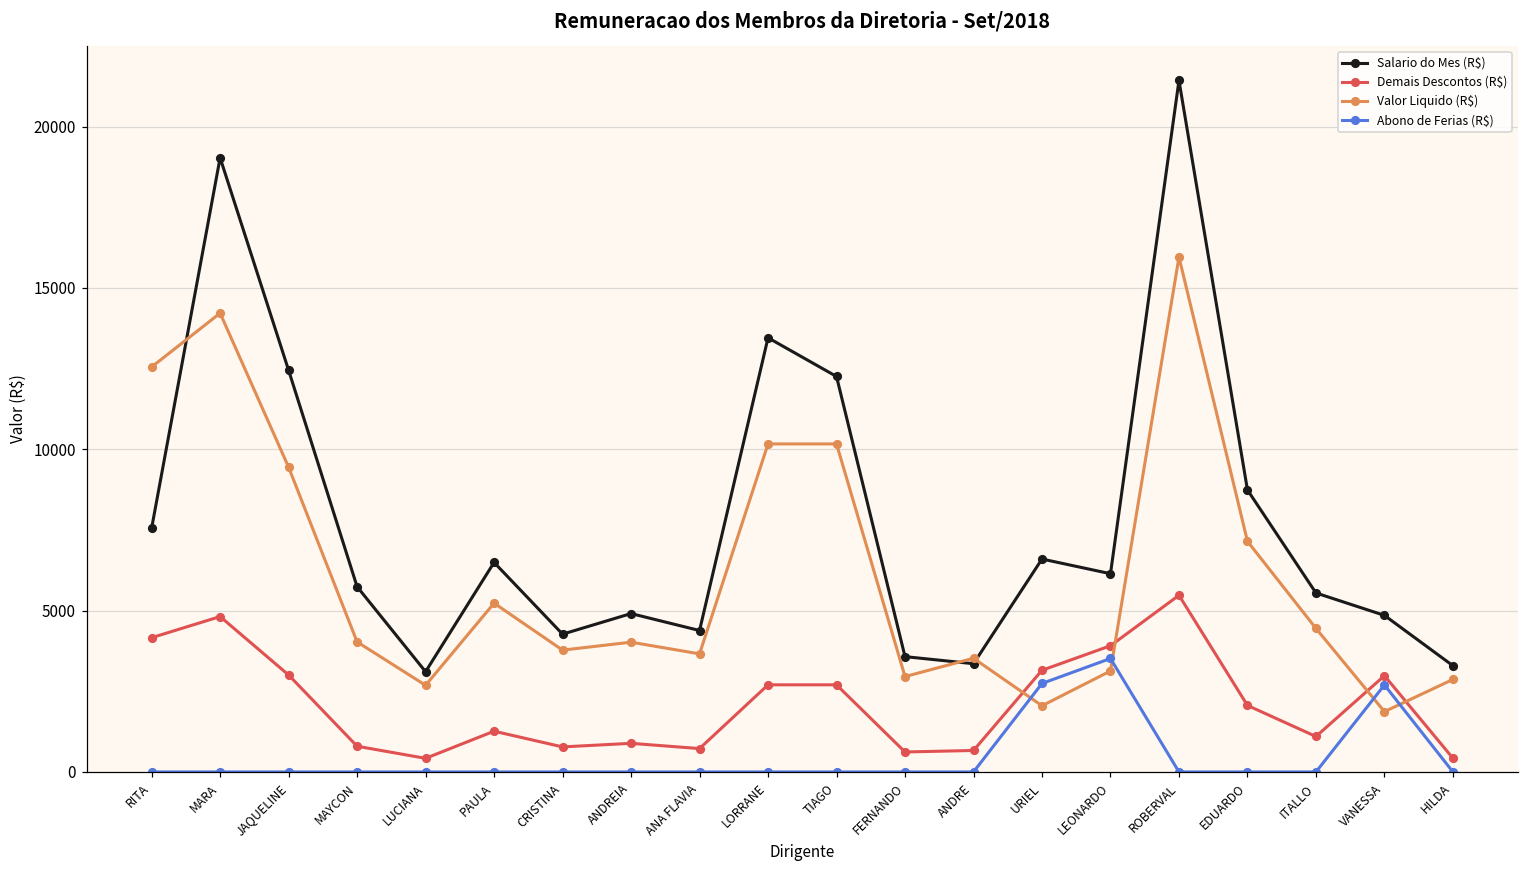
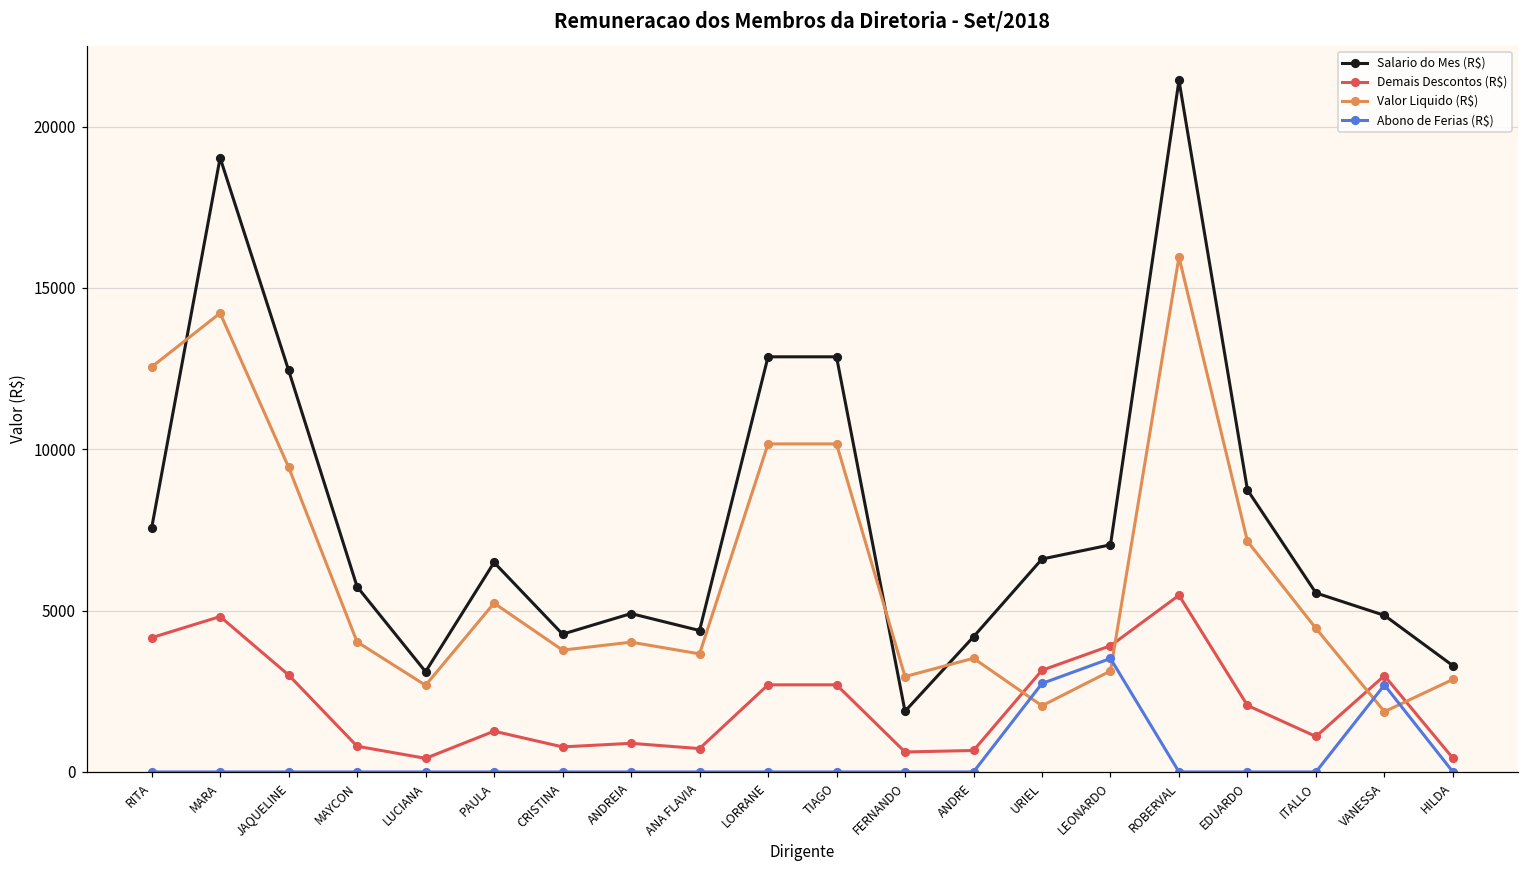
Salario do Mes (R$), LORRANE: 13500 -> 12900
Salario do Mes (R$), TIAGO: 12300 -> 12900
Salario do Mes (R$), FERNANDO: 3600 -> 1900
Salario do Mes (R$), ANDRE: 3400 -> 4200
Salario do Mes (R$), LEONARDO: 6100 -> 7000
